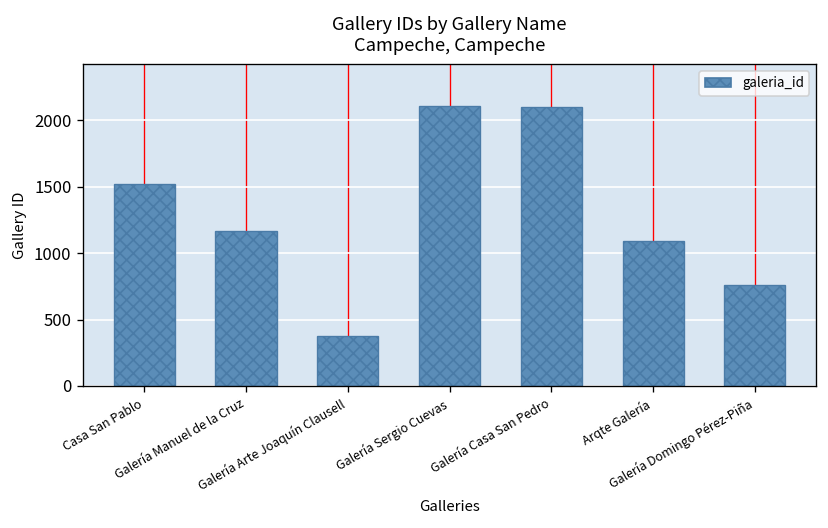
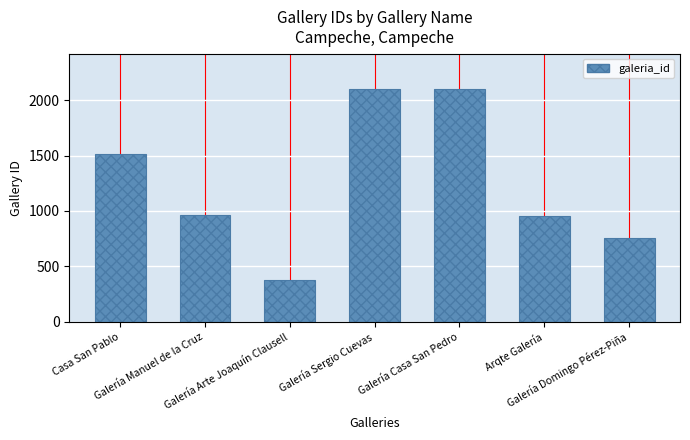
Galería Manuel de la Cruz: 1170 -> 960
Arqte Galería: 1090 -> 960
